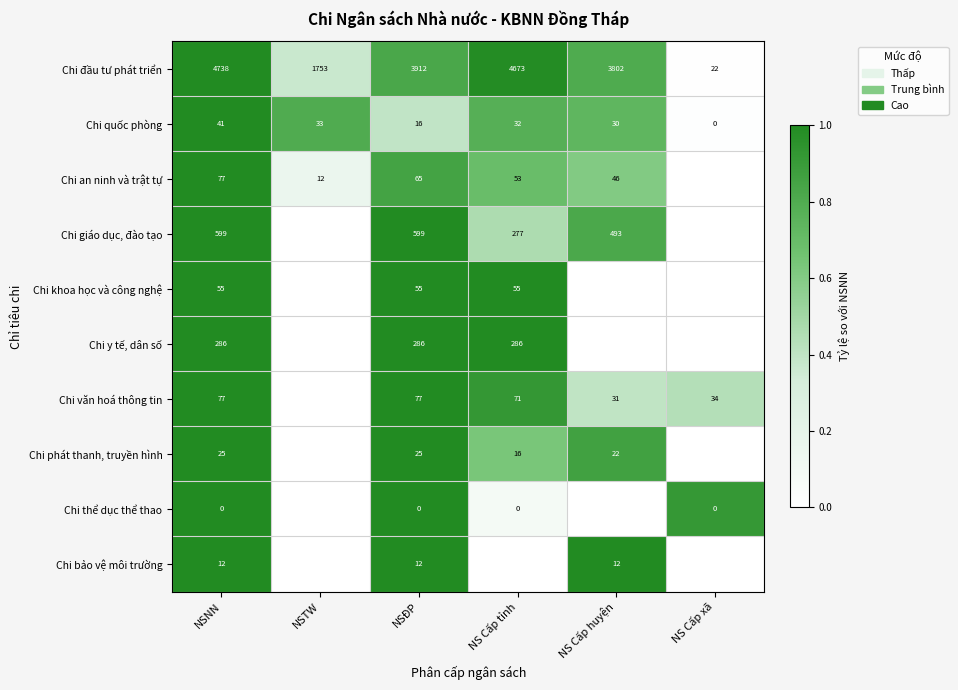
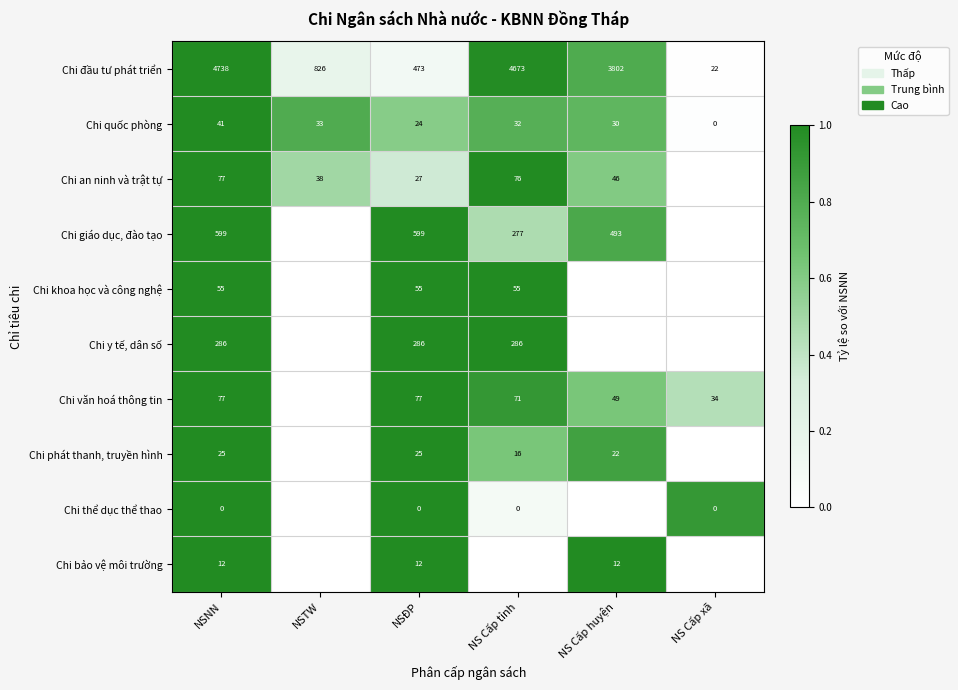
Chi đầu tư phát triển, NSTW: 1753 -> 826
Chi đầu tư phát triển, NSĐP: 3912 -> 473
Chi quốc phòng, NSĐP: 16 -> 24
Chi an ninh và trật tự, NSTW: 12 -> 38
Chi an ninh và trật tự, NSĐP: 65 -> 27
Chi an ninh và trật tự, NS Cấp tỉnh: 53 -> 76
Chi văn hoá thông tin, NS Cấp huyện: 31 -> 49
